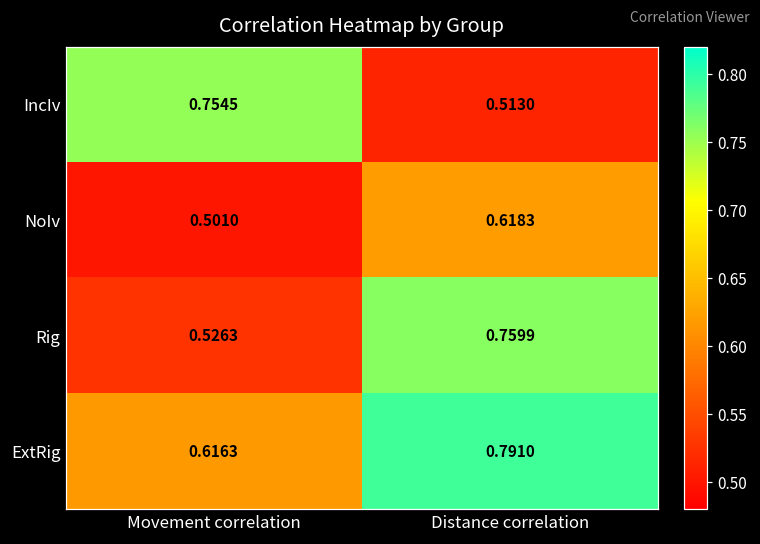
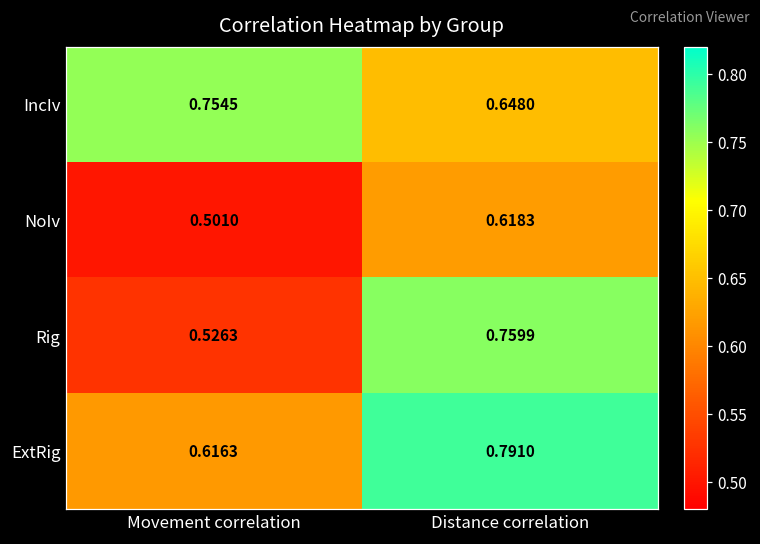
IncIv, Distance correlation: 0.5130 -> 0.6480
